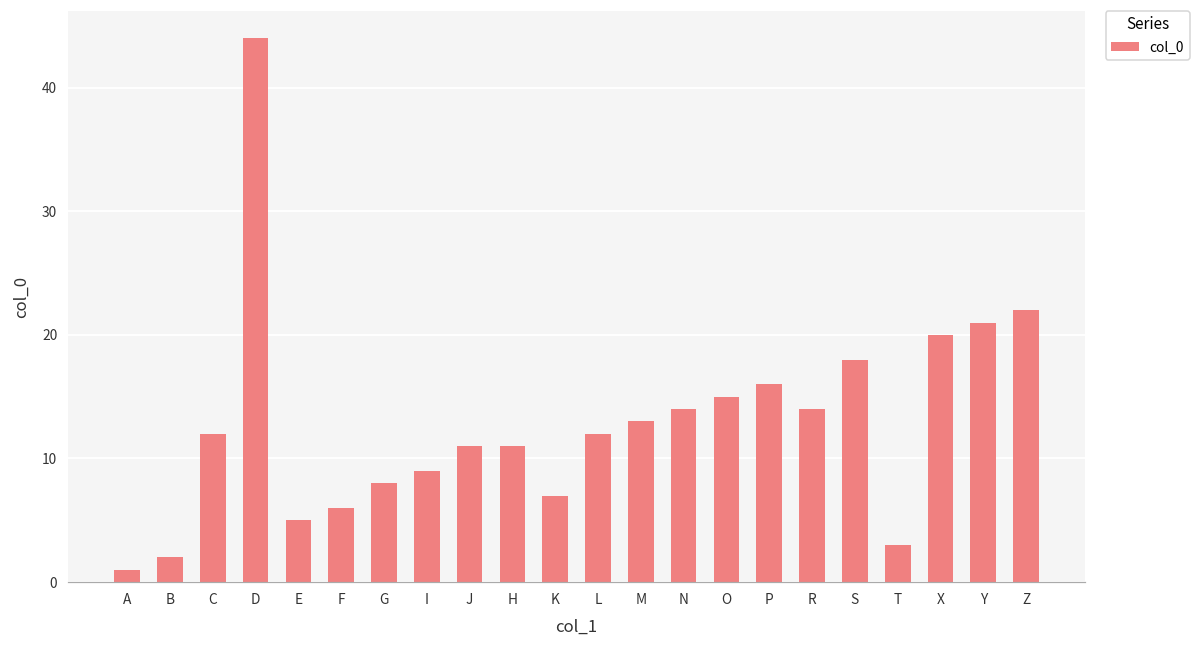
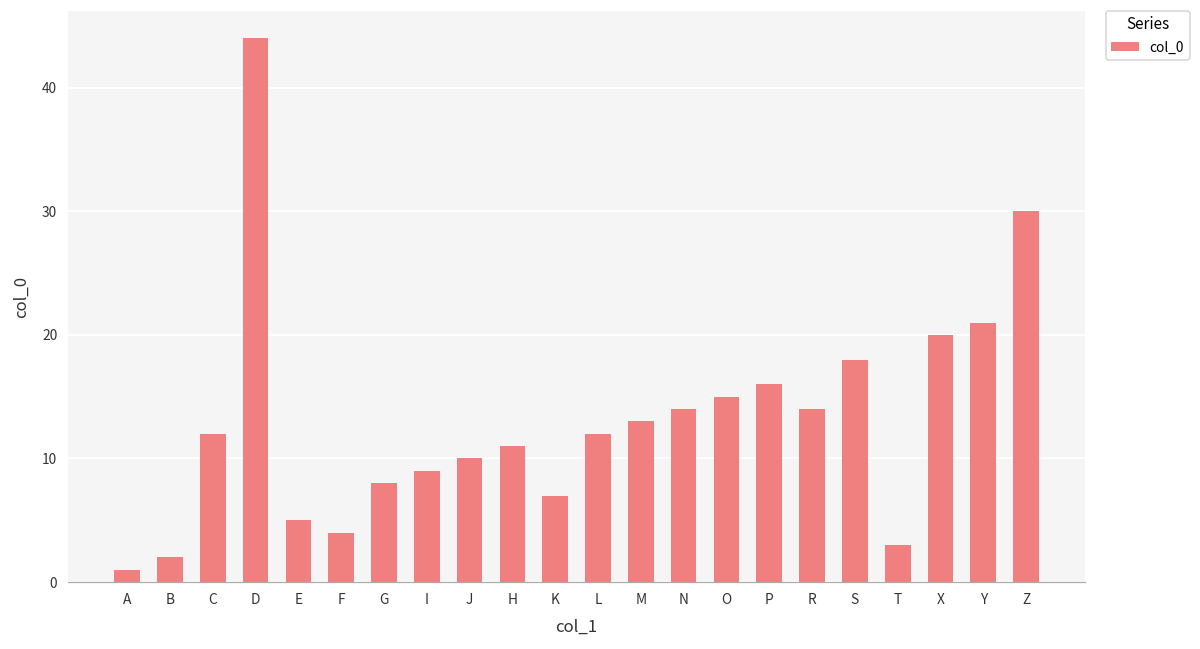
F: 6 -> 4
J: 11 -> 10
Z: 22 -> 30
